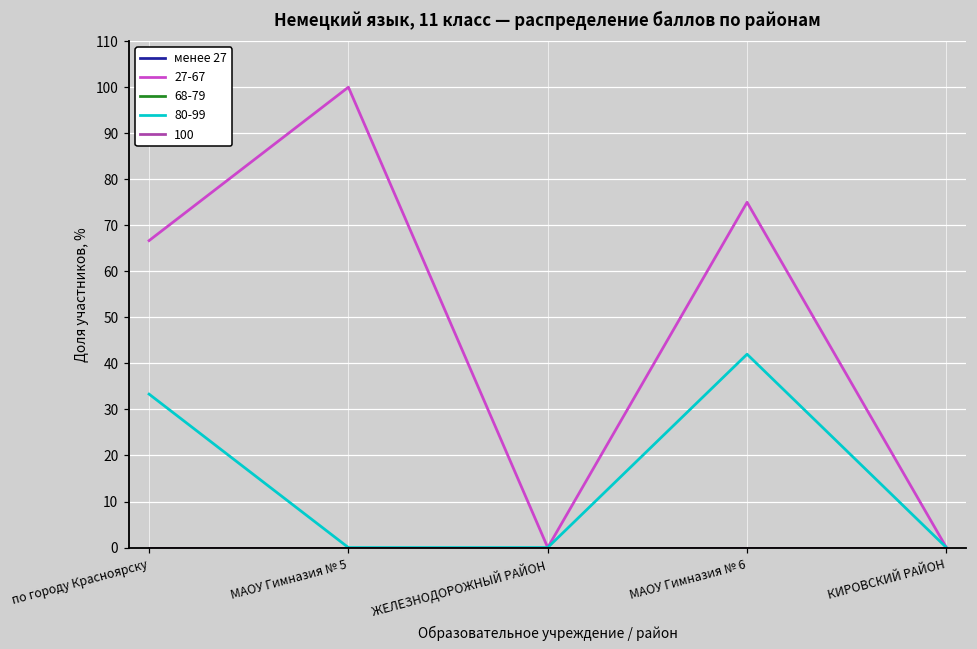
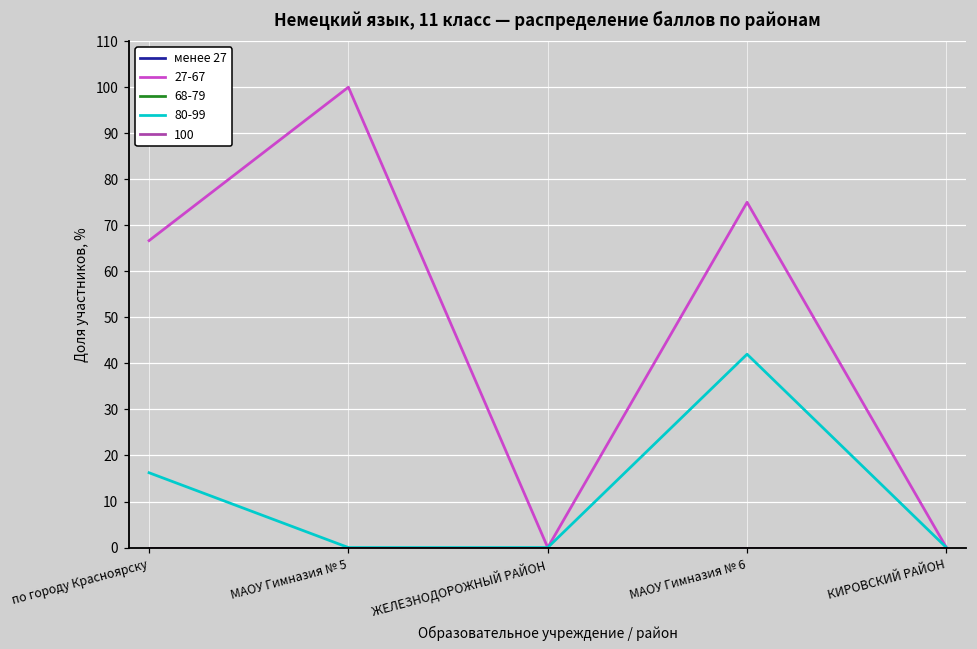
80-99, по городу Красноярску: 33 -> 16
